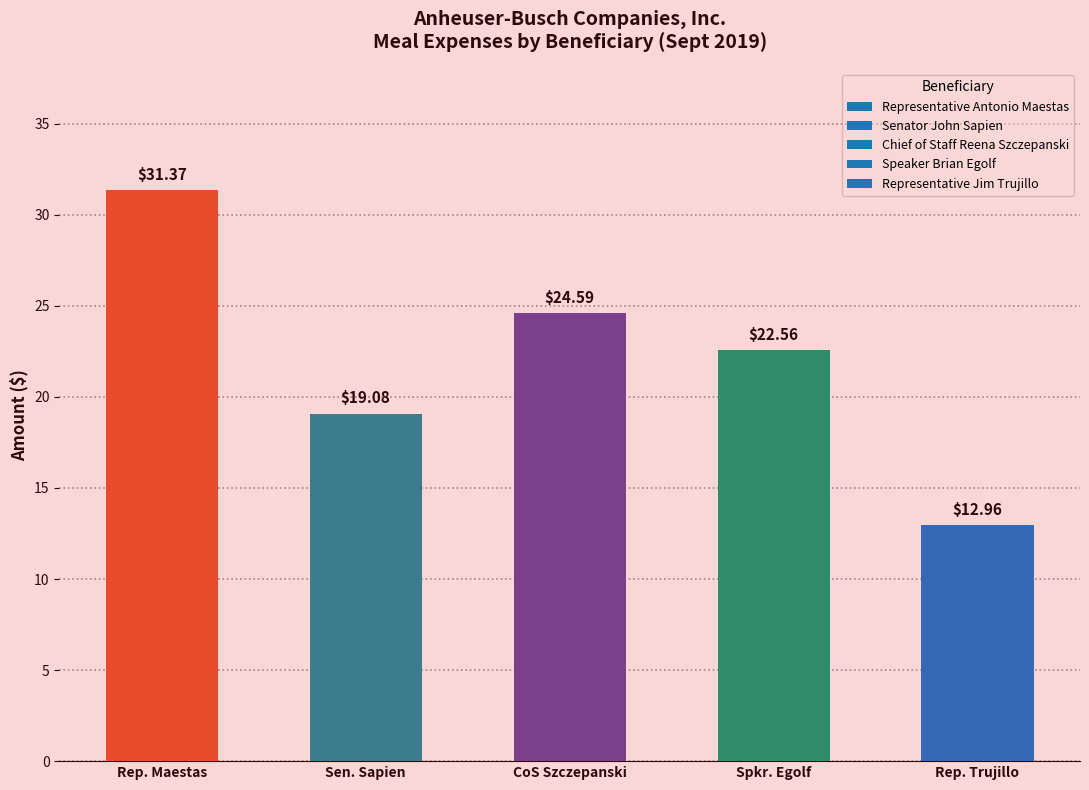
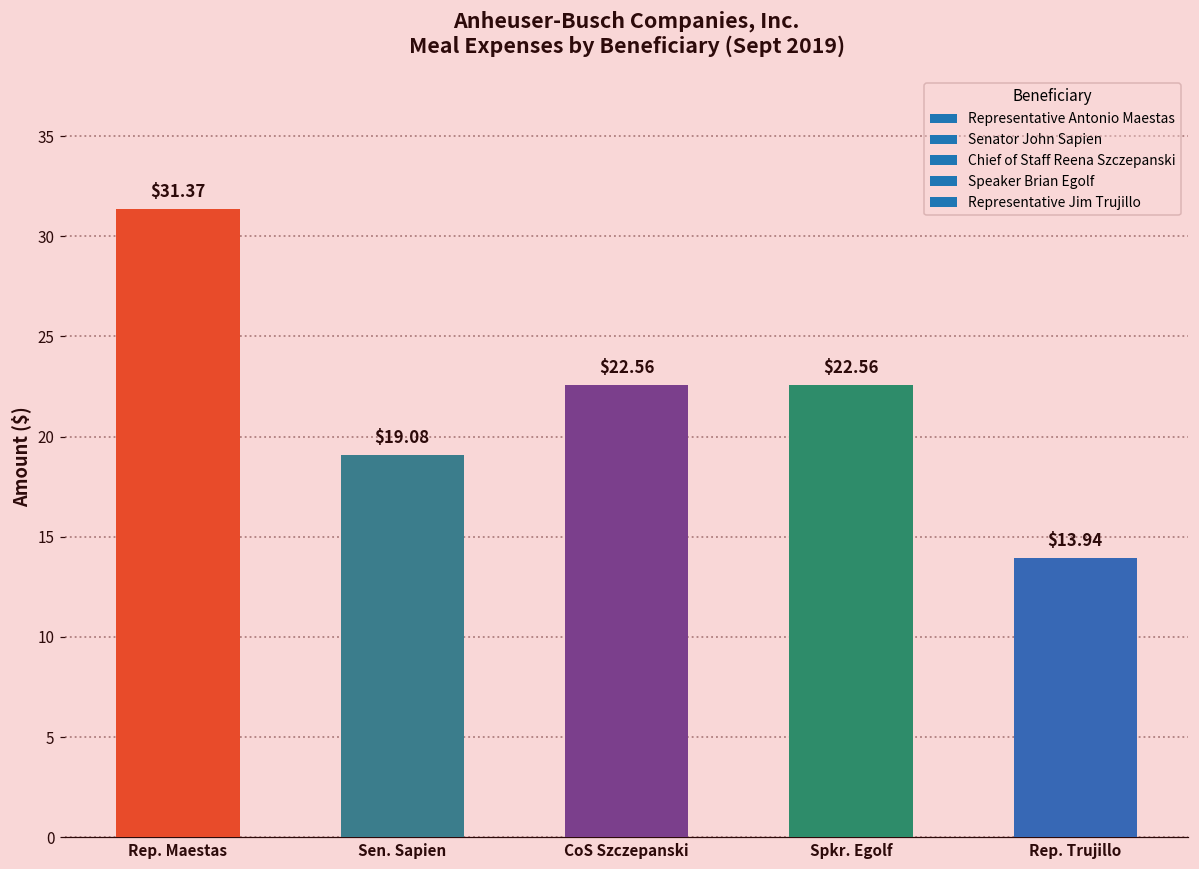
CoS Szczepanski: $24.59 -> $22.56
Rep. Trujillo: $12.96 -> $13.94
